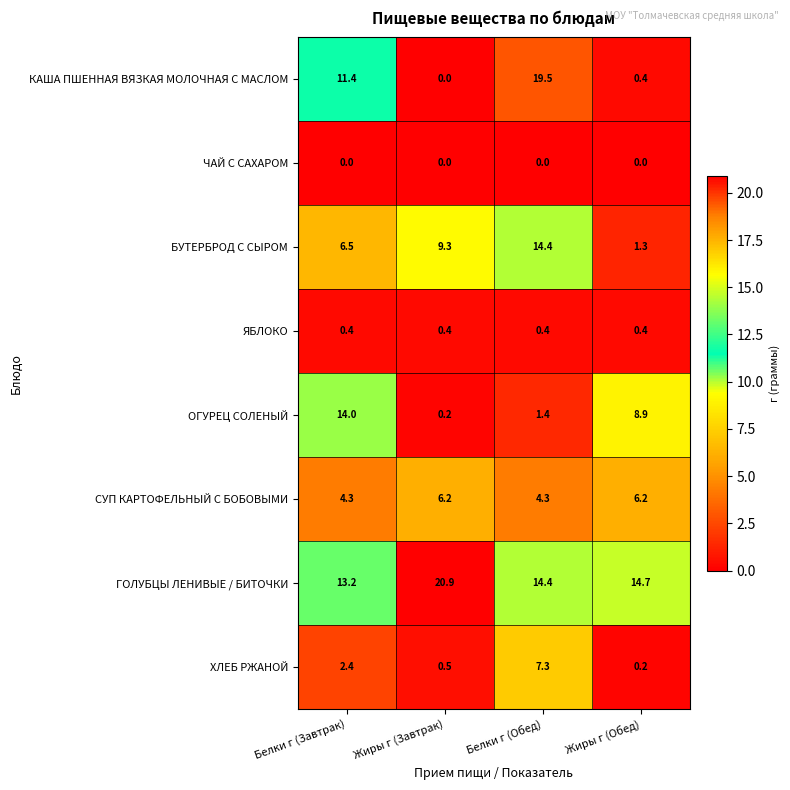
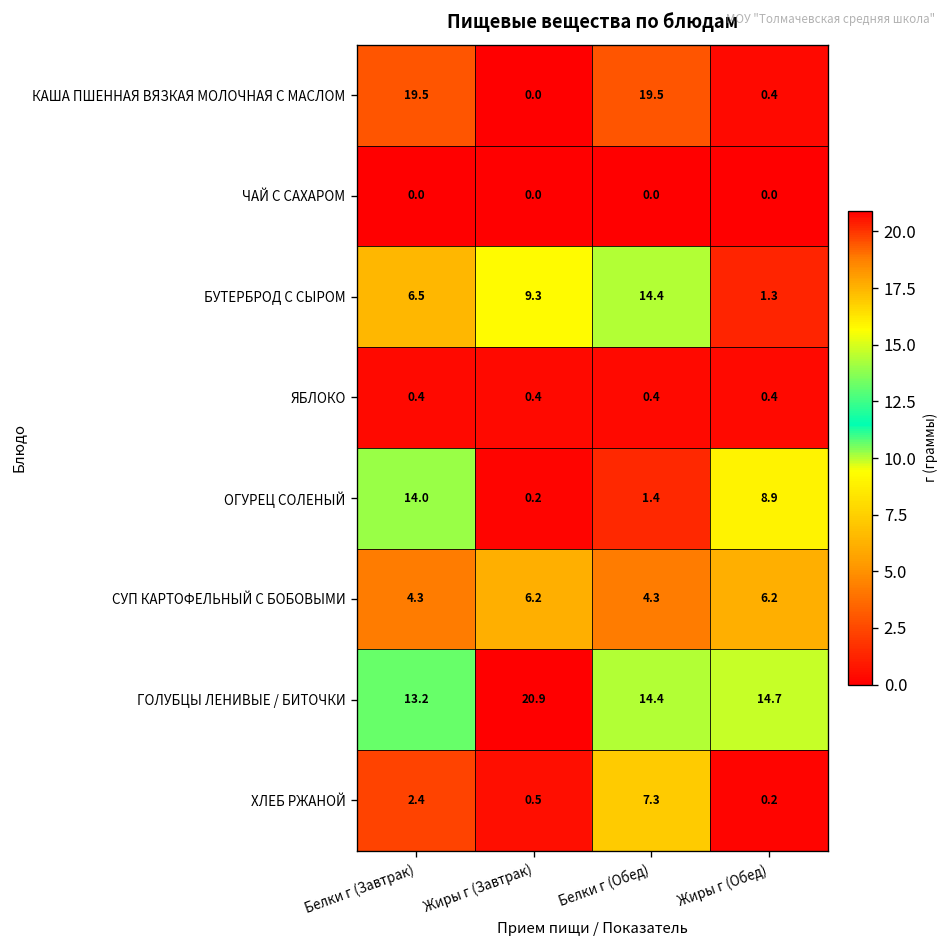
КАША ПШЕННАЯ ВЯЗКАЯ МОЛОЧНАЯ С МАСЛОМ, Белки г (Завтрак): 11.4 -> 19.5
